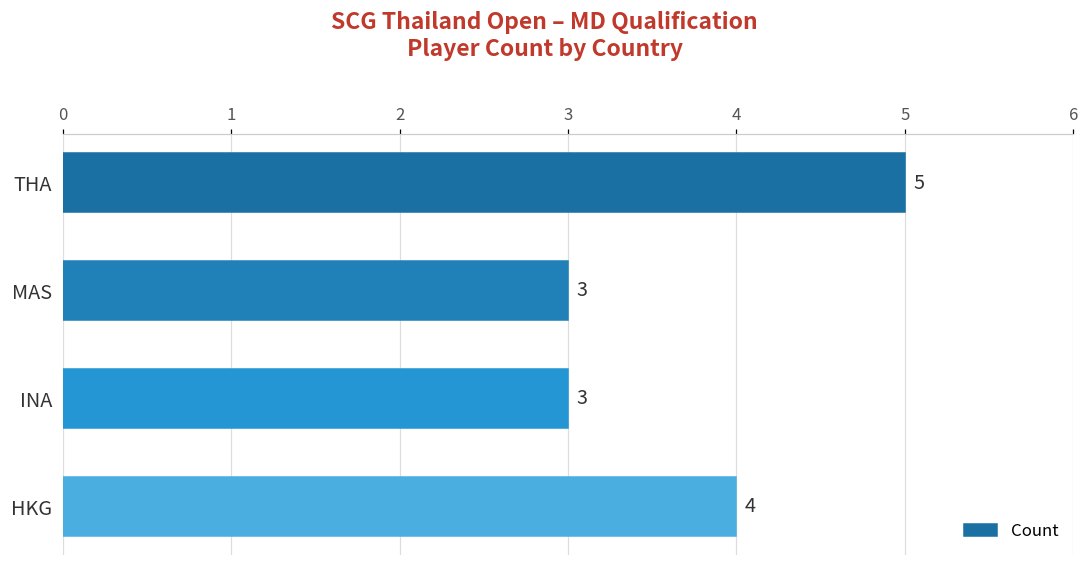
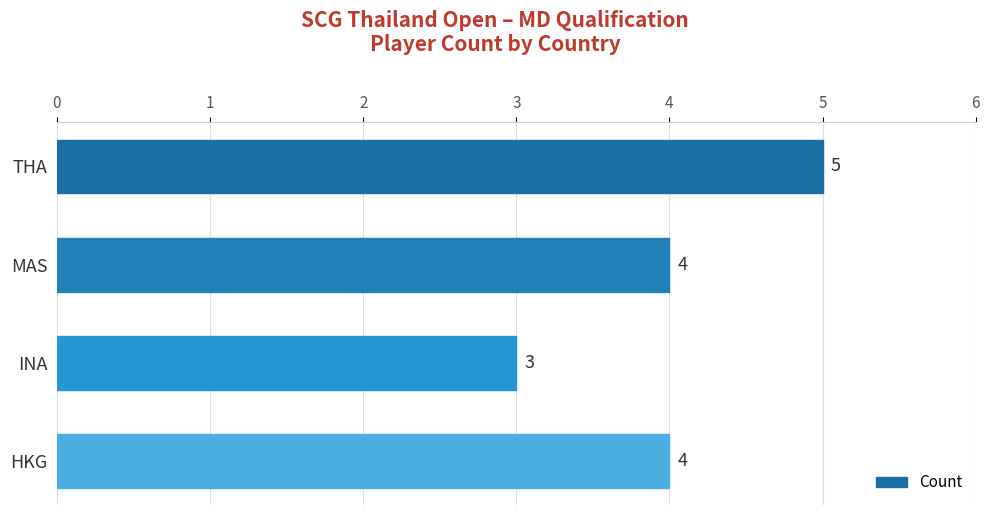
MAS: 3 -> 4
